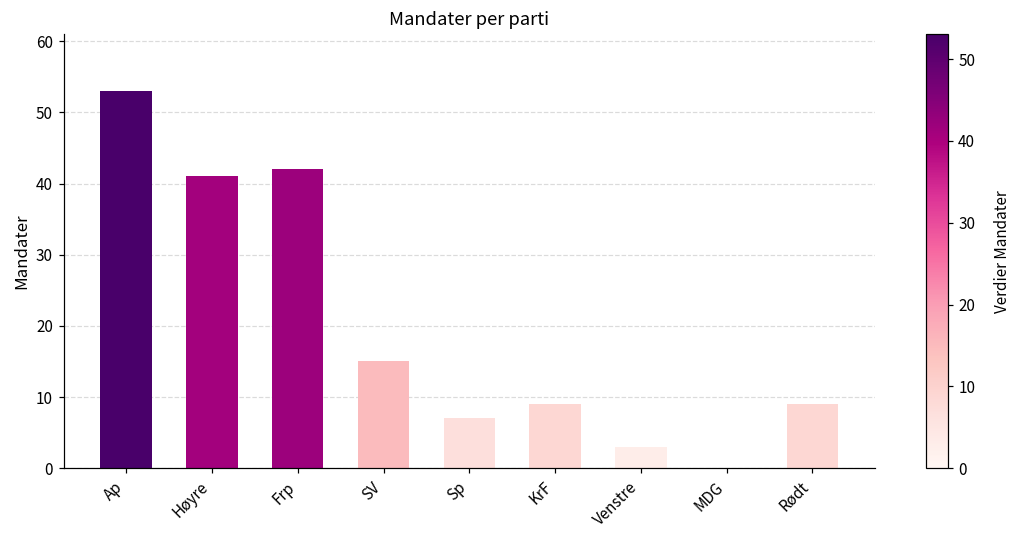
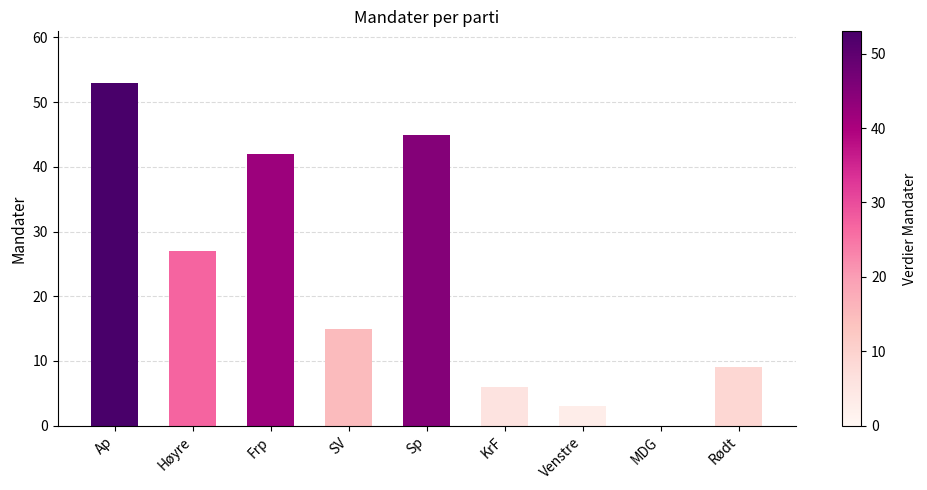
Høyre: 41 -> 27
Sp: 7 -> 45
KrF: 9 -> 6
